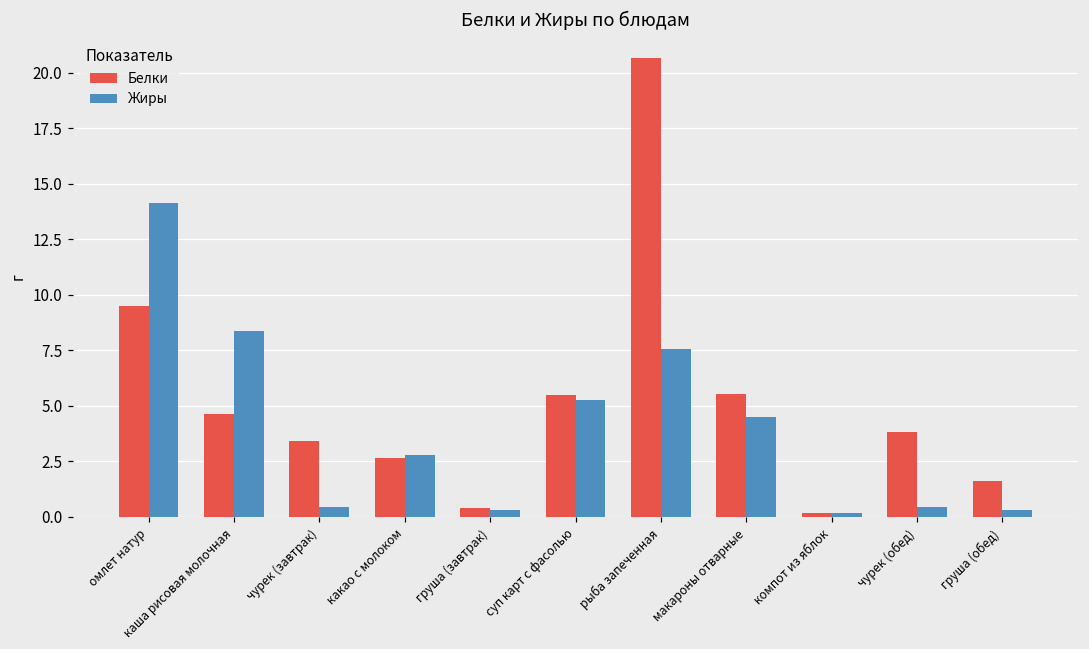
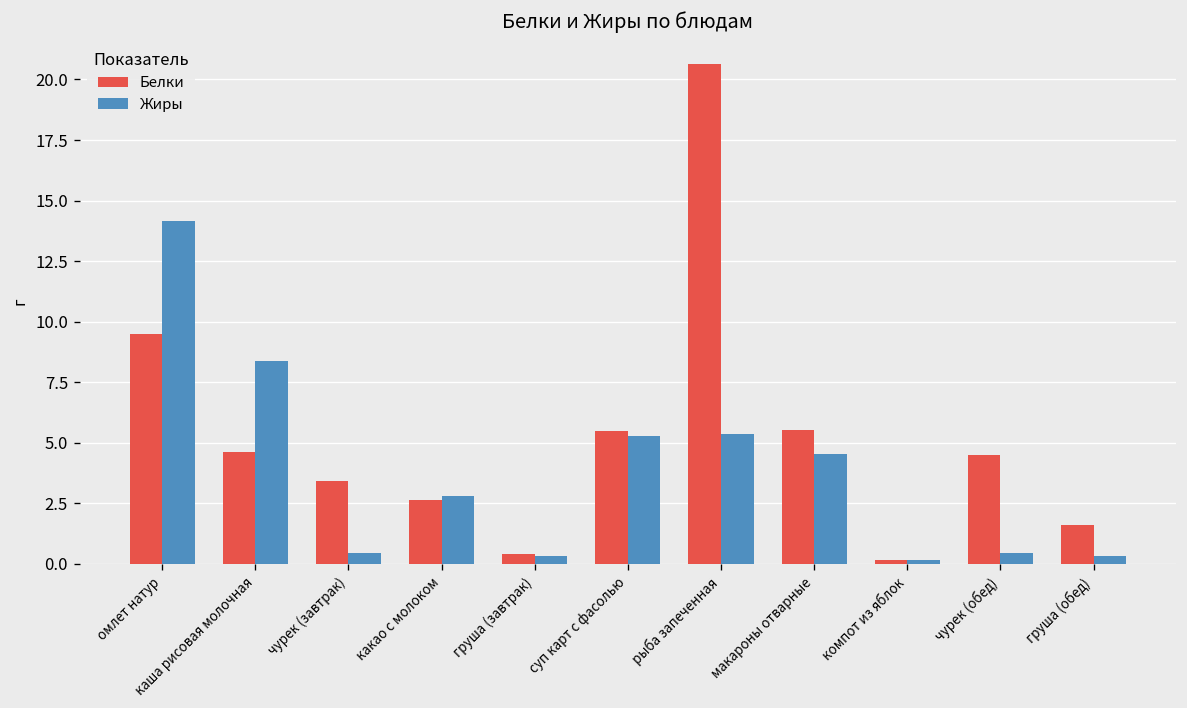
Жиры, рыба запеченная: 7.6 -> 5.4
Белки, чурек (обед): 3.8 -> 4.5
